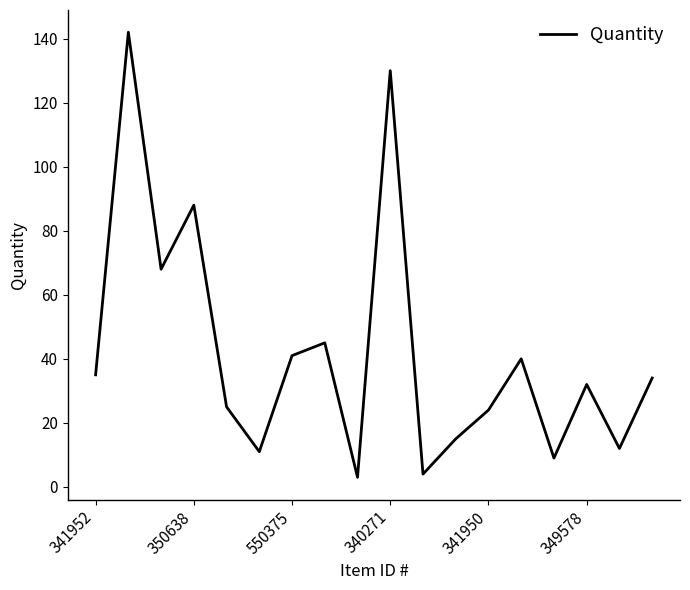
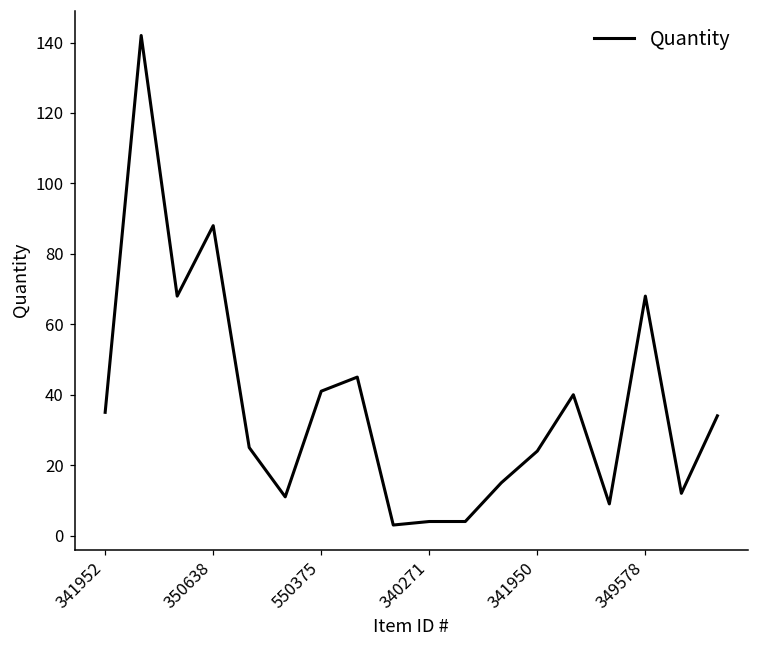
340271: 130 -> 4
349578: 32 -> 68
